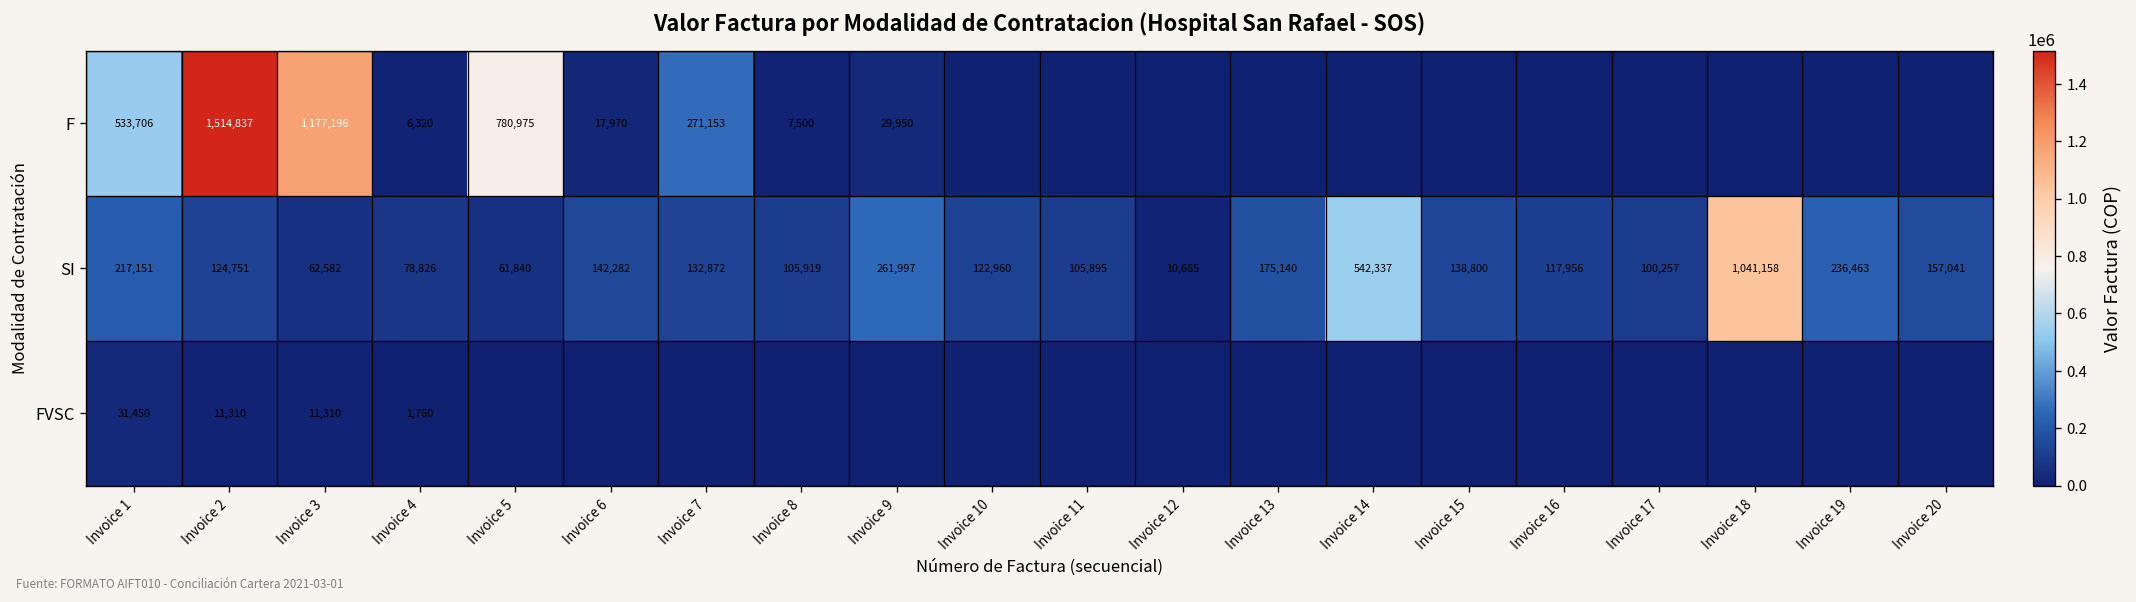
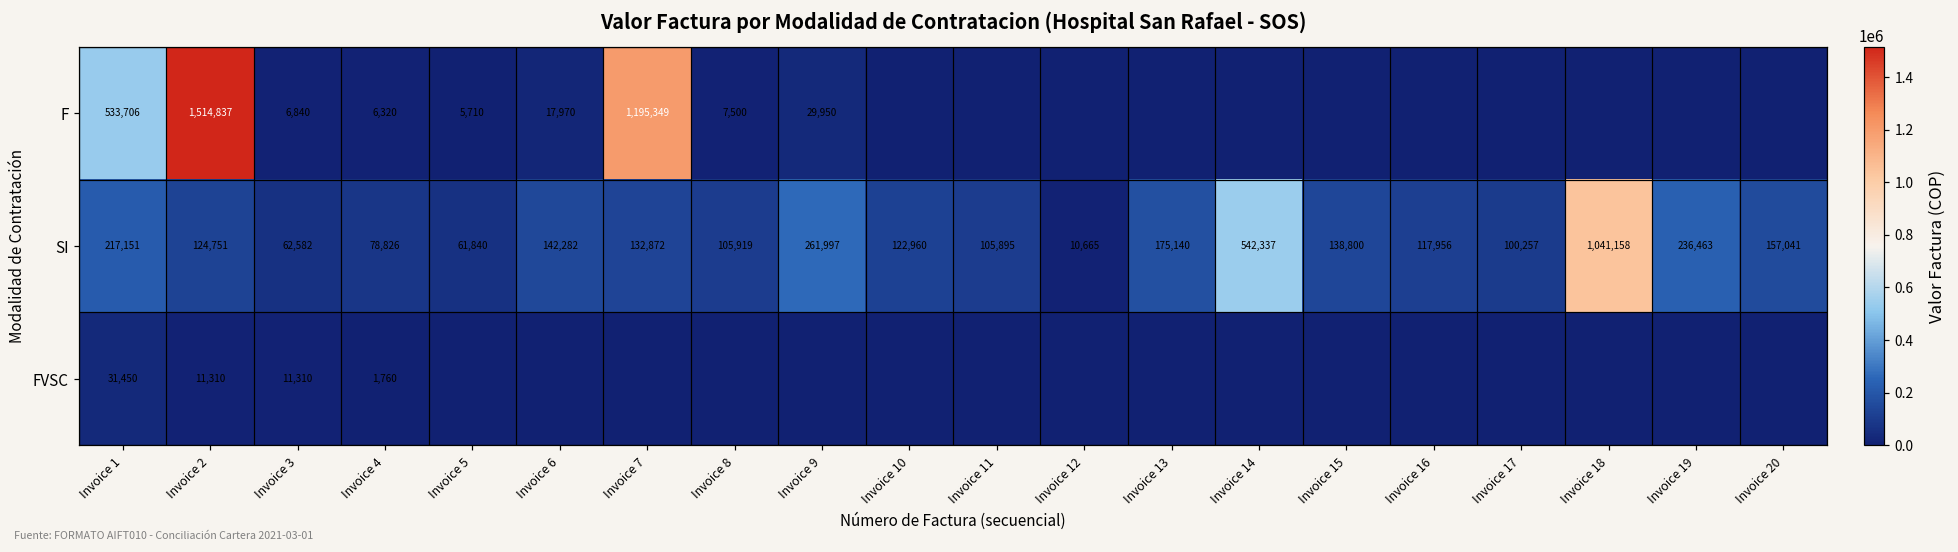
F, Invoice 3: 1,177,196 -> 6,840
F, Invoice 5: 780,975 -> 5,710
F, Invoice 7: 271,153 -> 1,195,349
